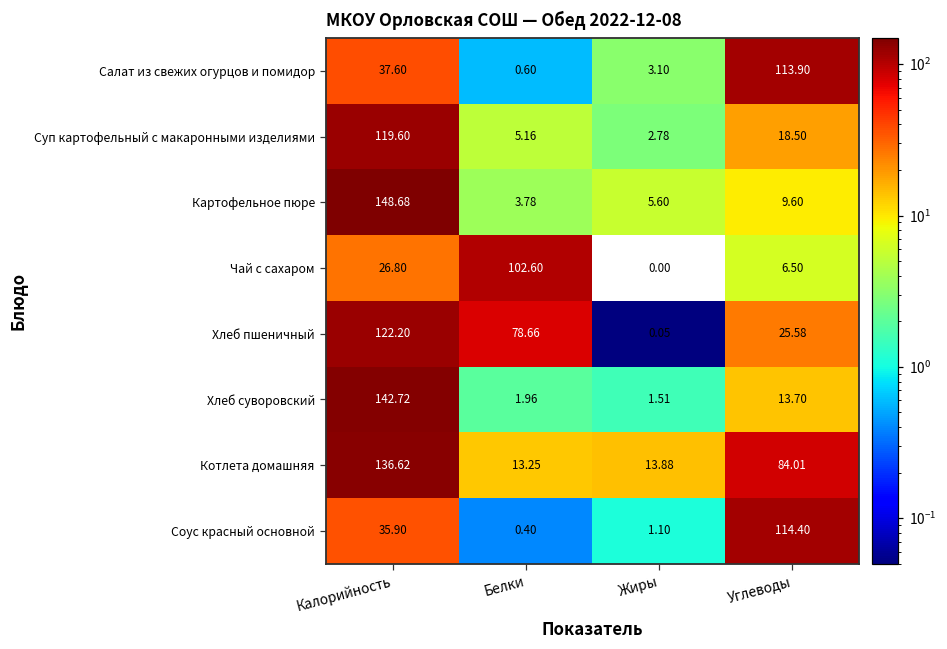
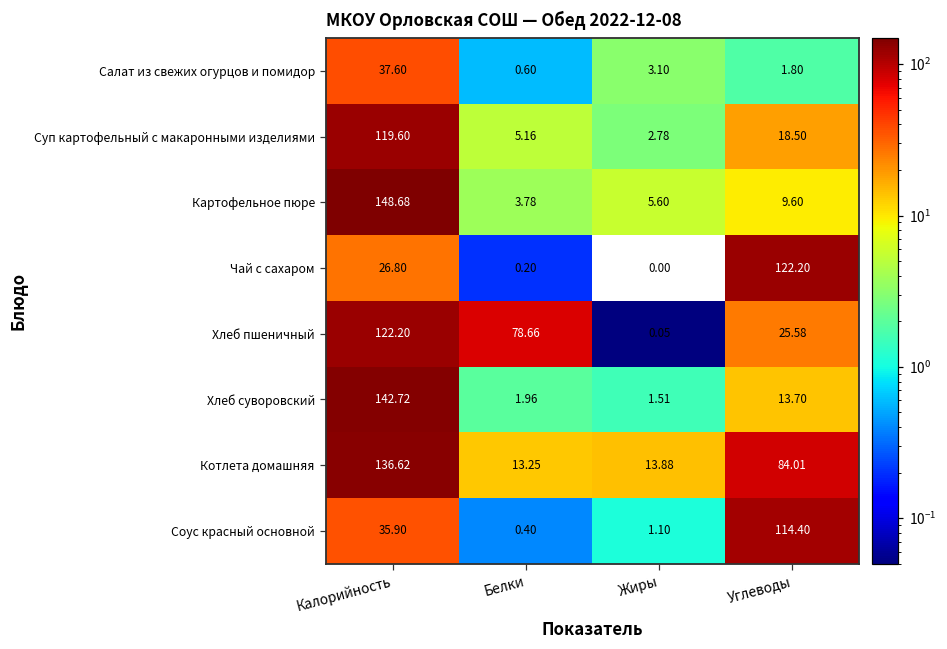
Салат из свежих огурцов и помидор, Углеводы: 113.90 -> 1.80
Чай с сахаром, Белки: 102.60 -> 0.20
Чай с сахаром, Углеводы: 6.50 -> 122.20
